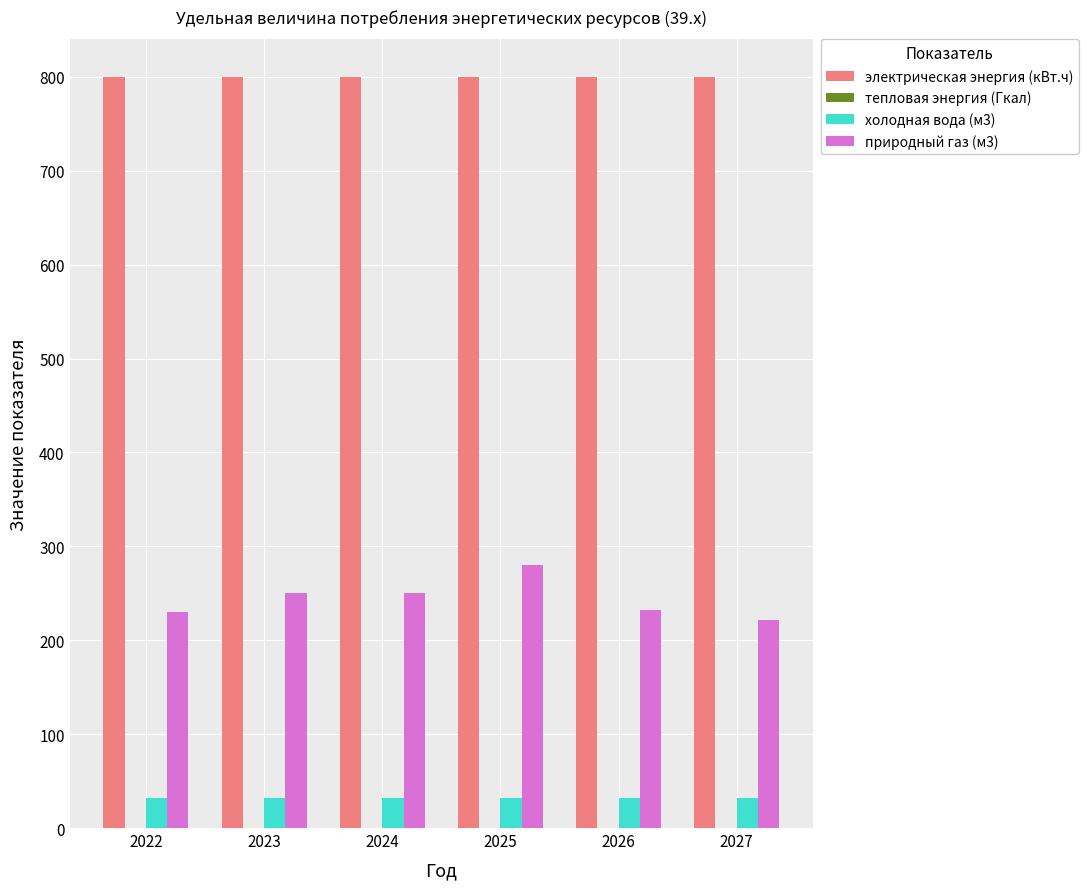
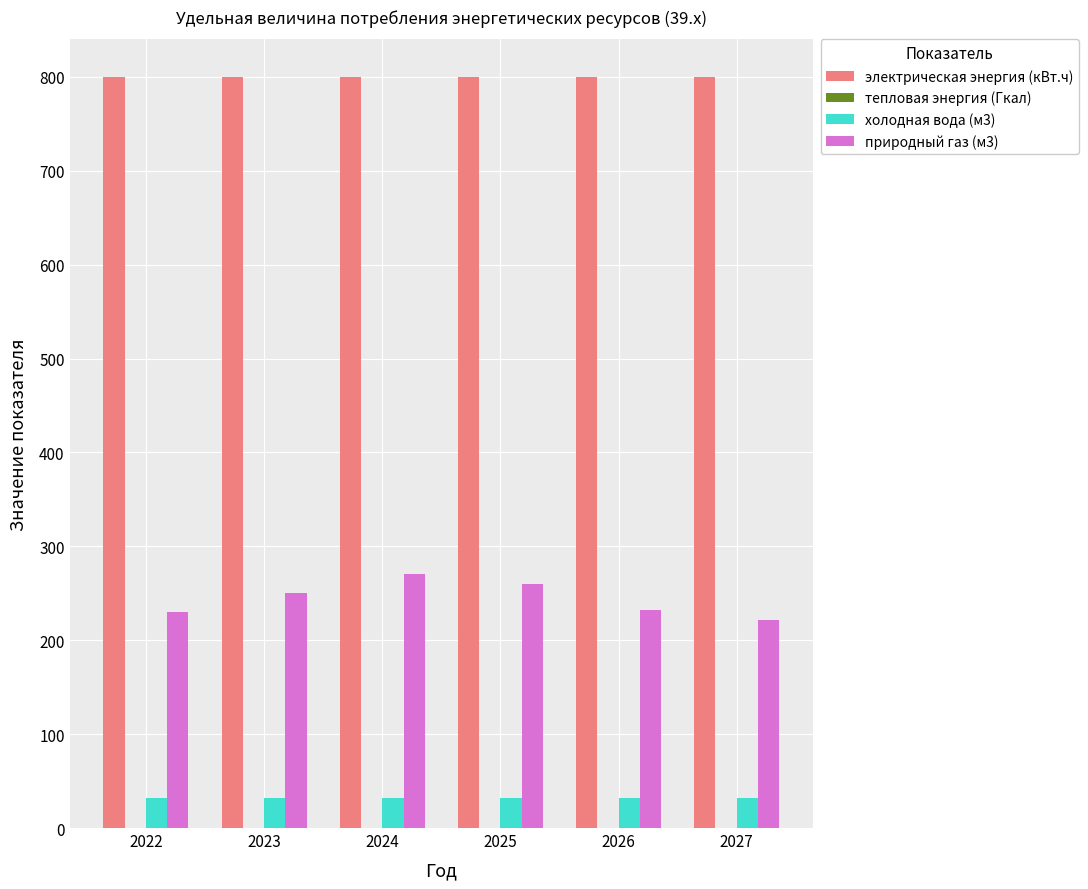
природный газ (м3), 2024: 250 -> 270
природный газ (м3), 2025: 280 -> 260
